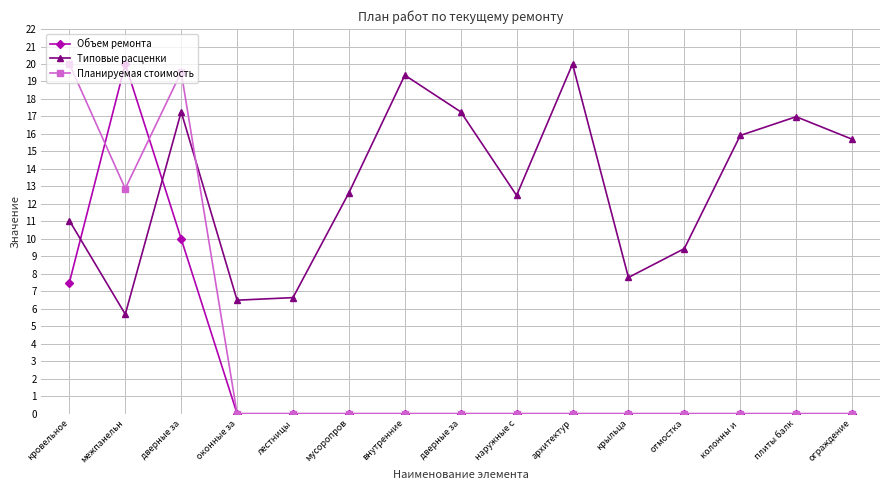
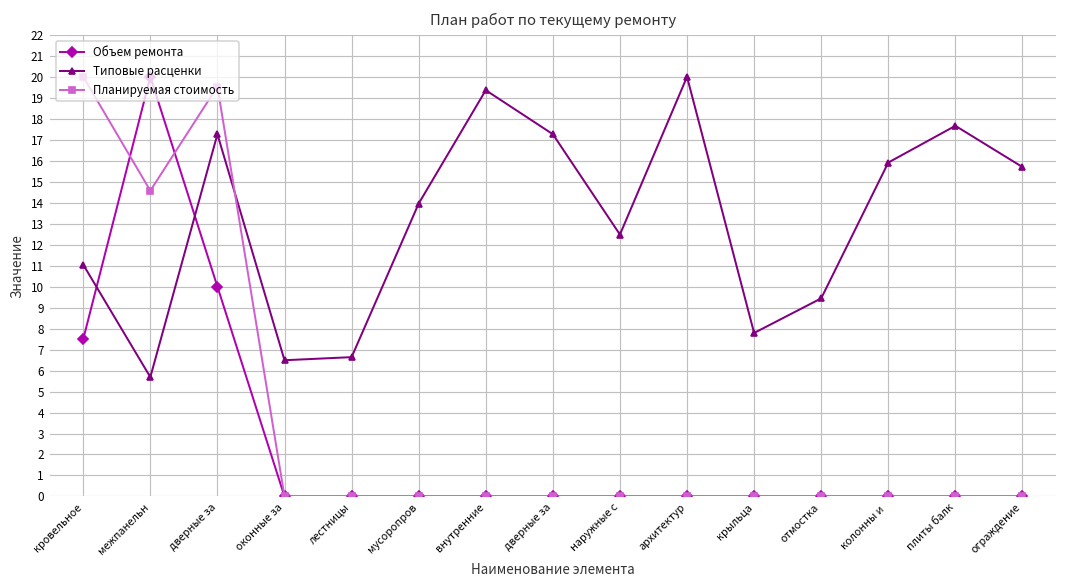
Планируемая стоимость, межпанельн: 12.9 -> 14.6
Типовые расценки, мусоропров: 12.6 -> 14.0
Типовые расценки, плиты балк: 17.0 -> 17.7
